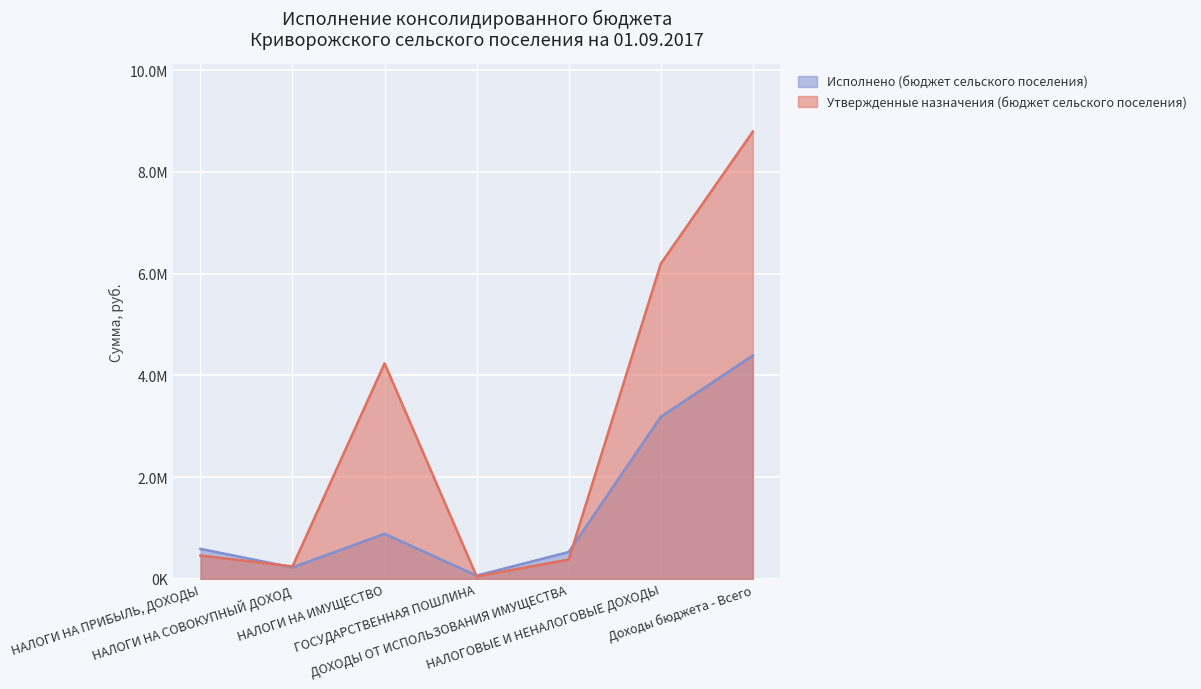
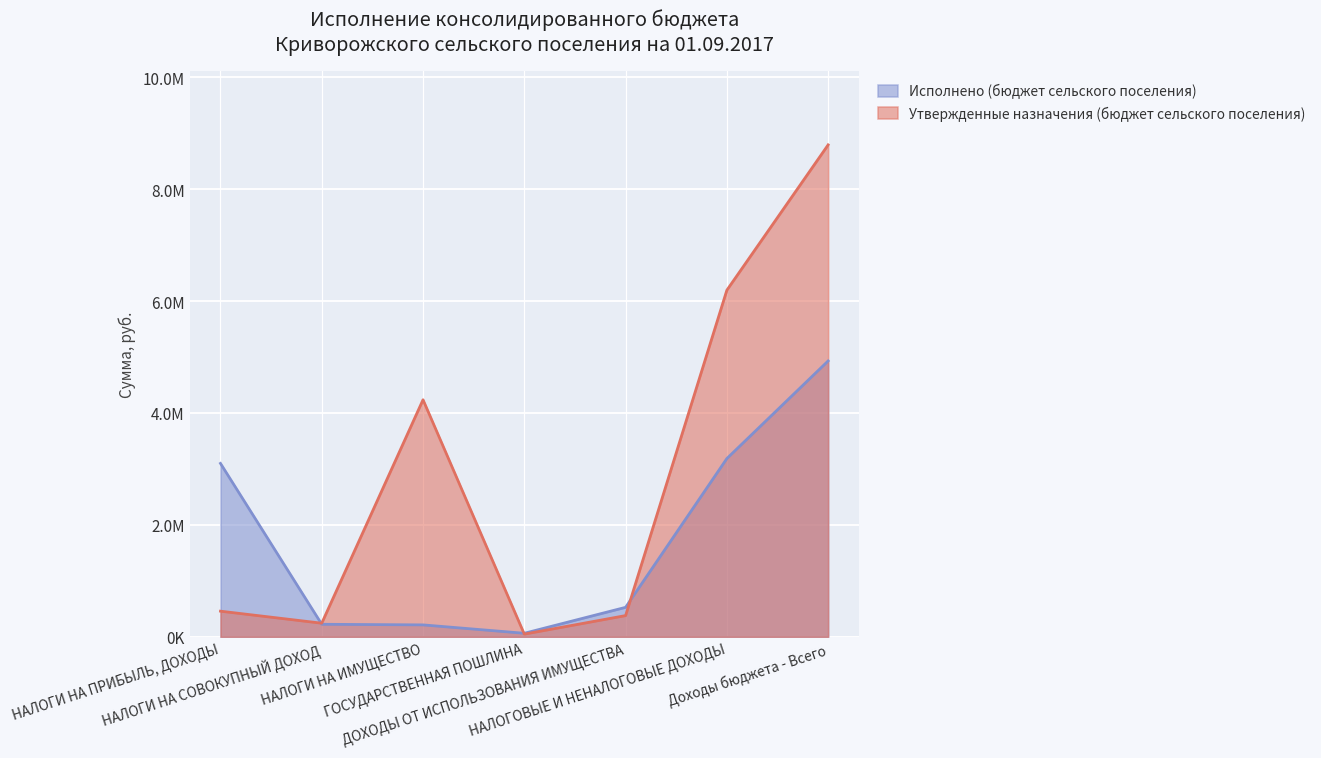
Исполнено (бюджет сельского поселения), НАЛОГИ НА ПРИБЫЛЬ, ДОХОДЫ: 600000 -> 3100000
Исполнено (бюджет сельского поселения), НАЛОГИ НА ИМУЩЕСТВО: 900000 -> 200000
Исполнено (бюджет сельского поселения), Доходы бюджета - Всего: 4400000 -> 4900000
